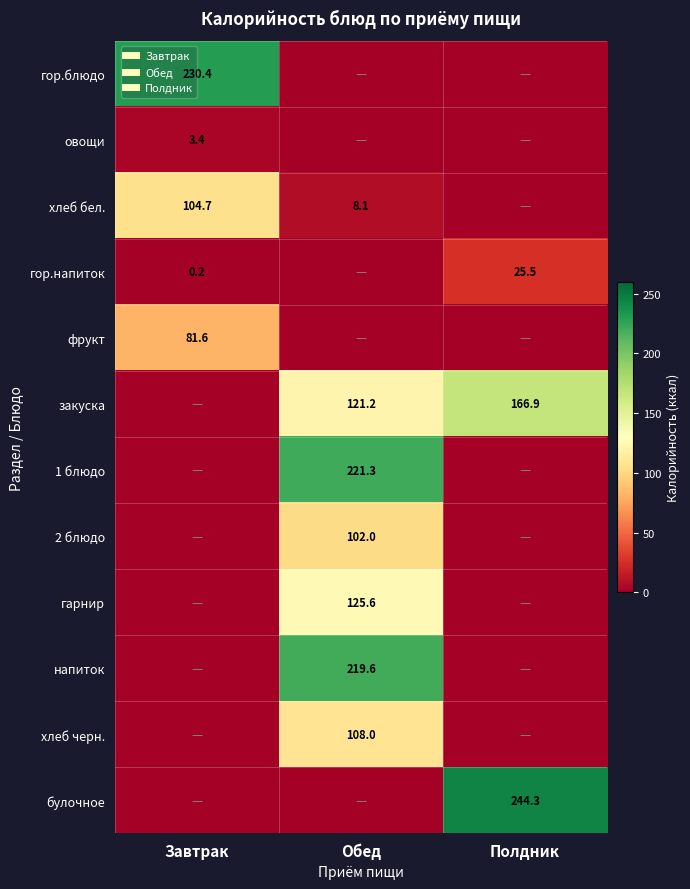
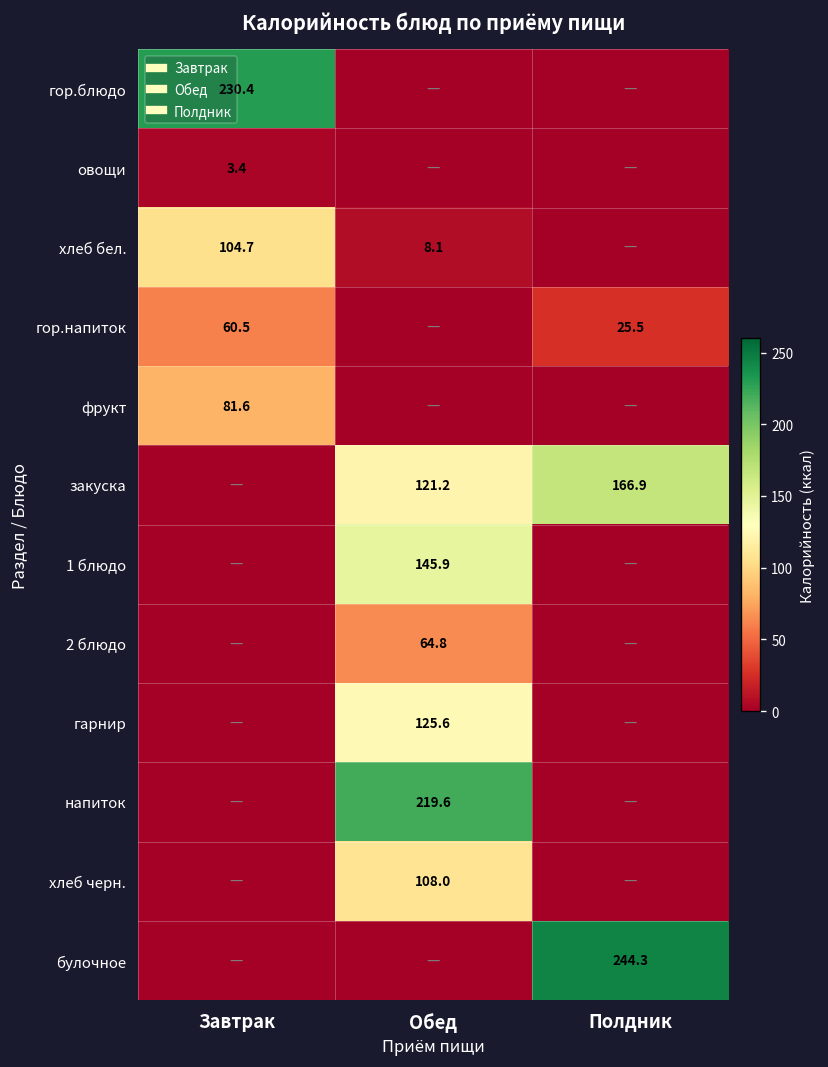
гор.напиток, Завтрак: 0.2 -> 60.5
1 блюдо, Обед: 221.3 -> 145.9
2 блюдо, Обед: 102.0 -> 64.8
